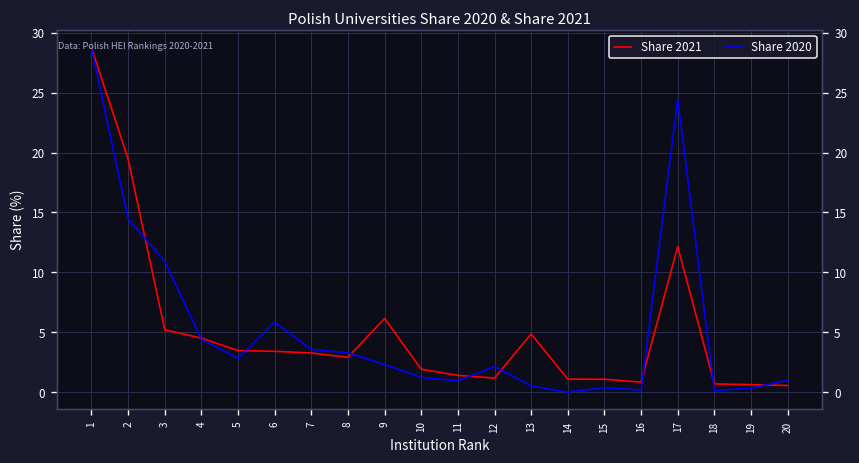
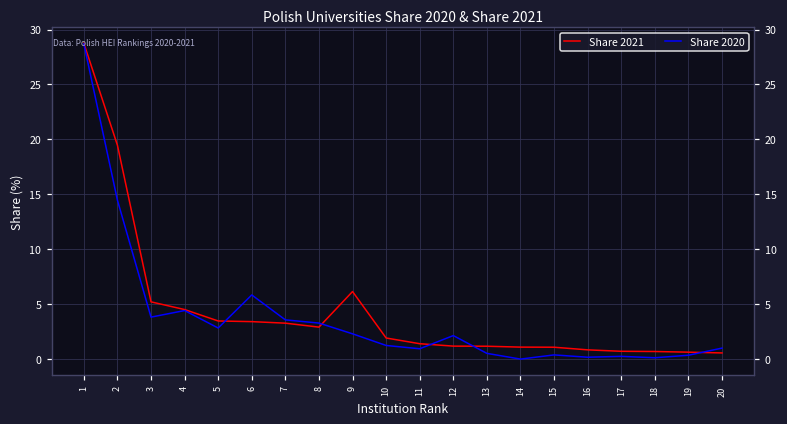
Share 2020, 3: 11 -> 4
Share 2021, 13: 5 -> 1
Share 2021, 17: 12 -> 1
Share 2020, 17: 24 -> 0
